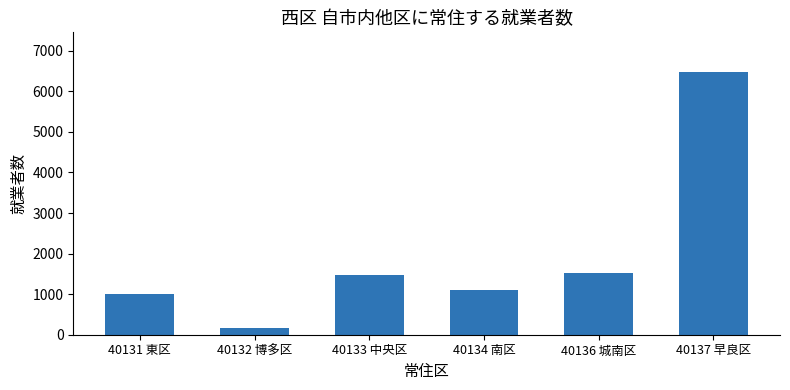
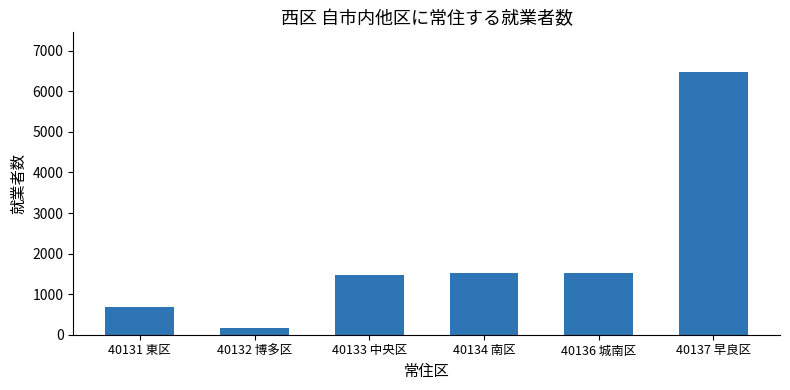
40131 東区: 1000 -> 700
40134 南区: 1100 -> 1500
